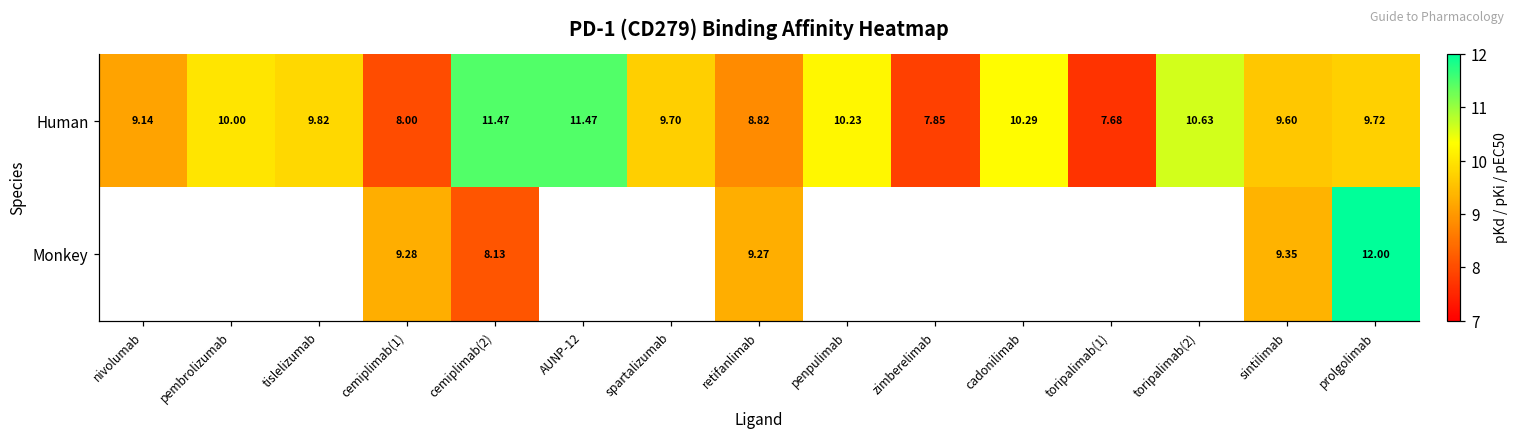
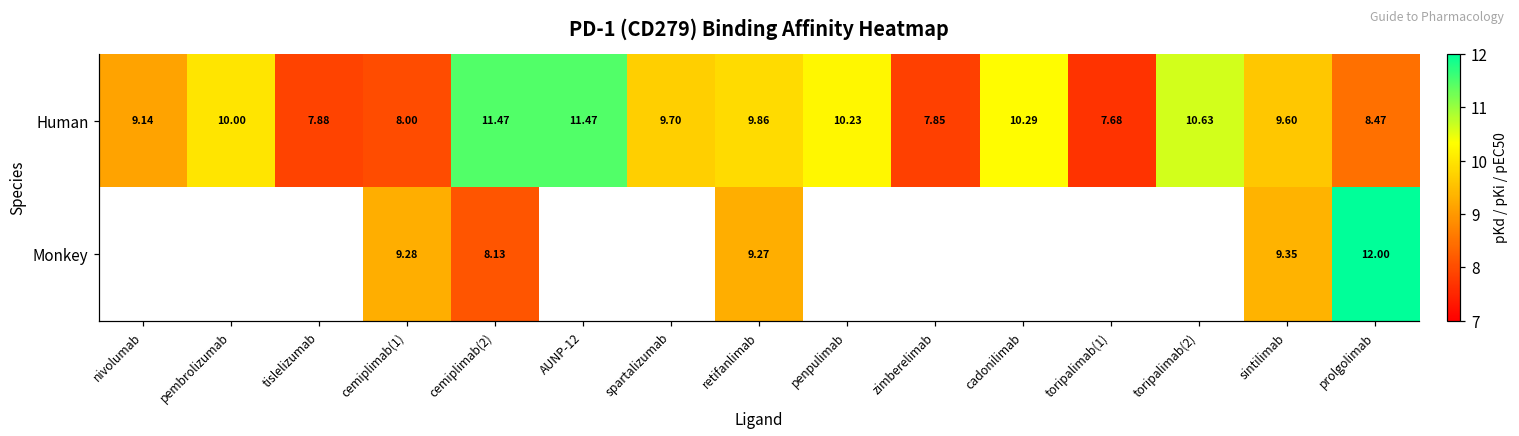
Human, tislelizumab: 9.82 -> 7.88
Human, retifanlimab: 8.82 -> 9.86
Human, prolgolimab: 9.72 -> 8.47
